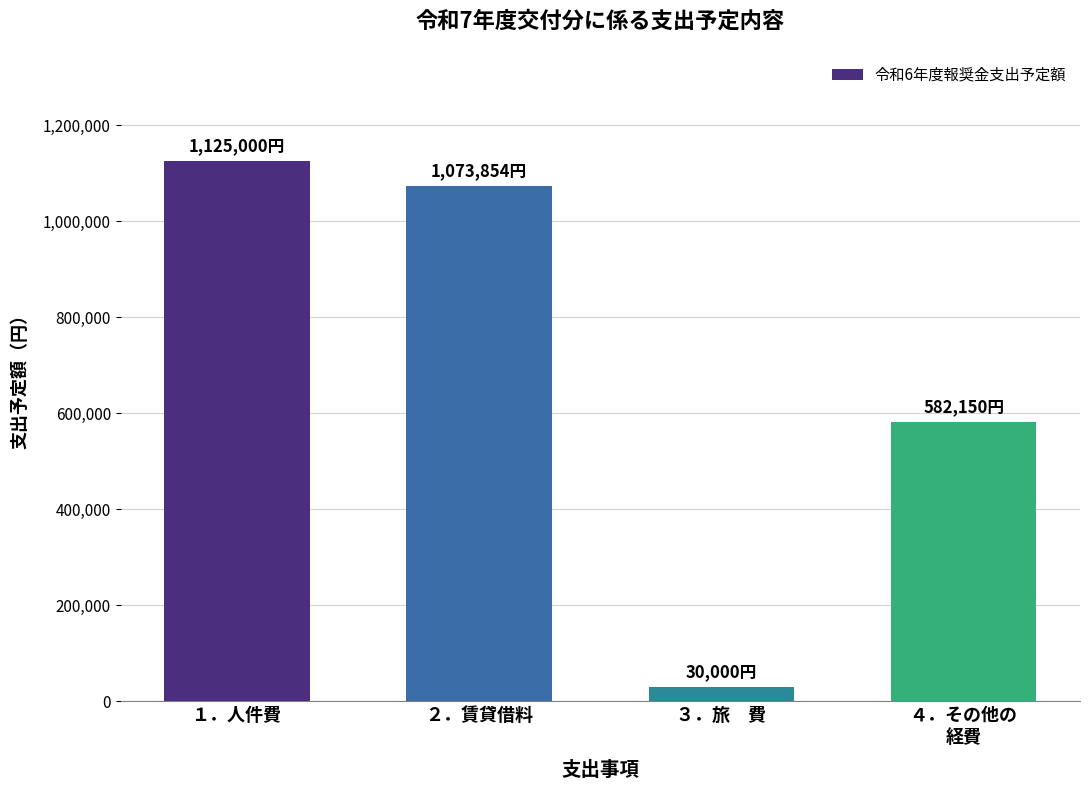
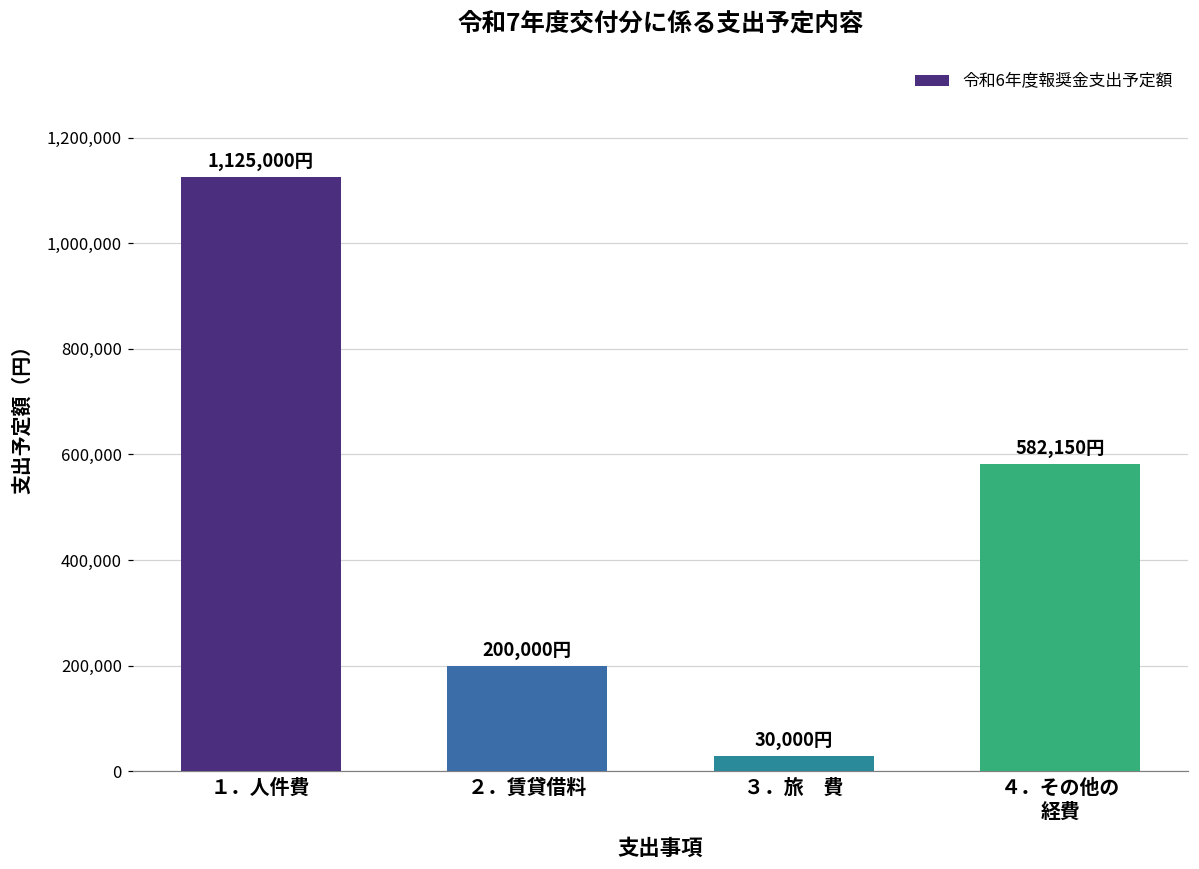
２．賃貸借料: 1,073,854円 -> 200,000円
